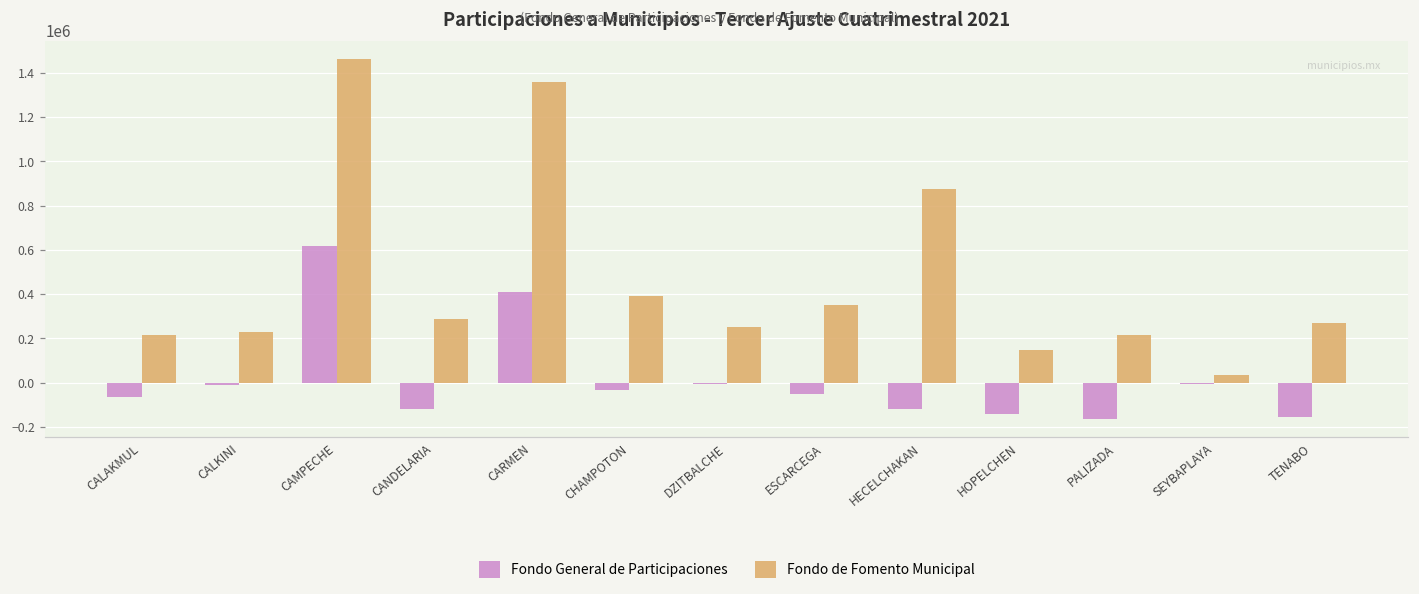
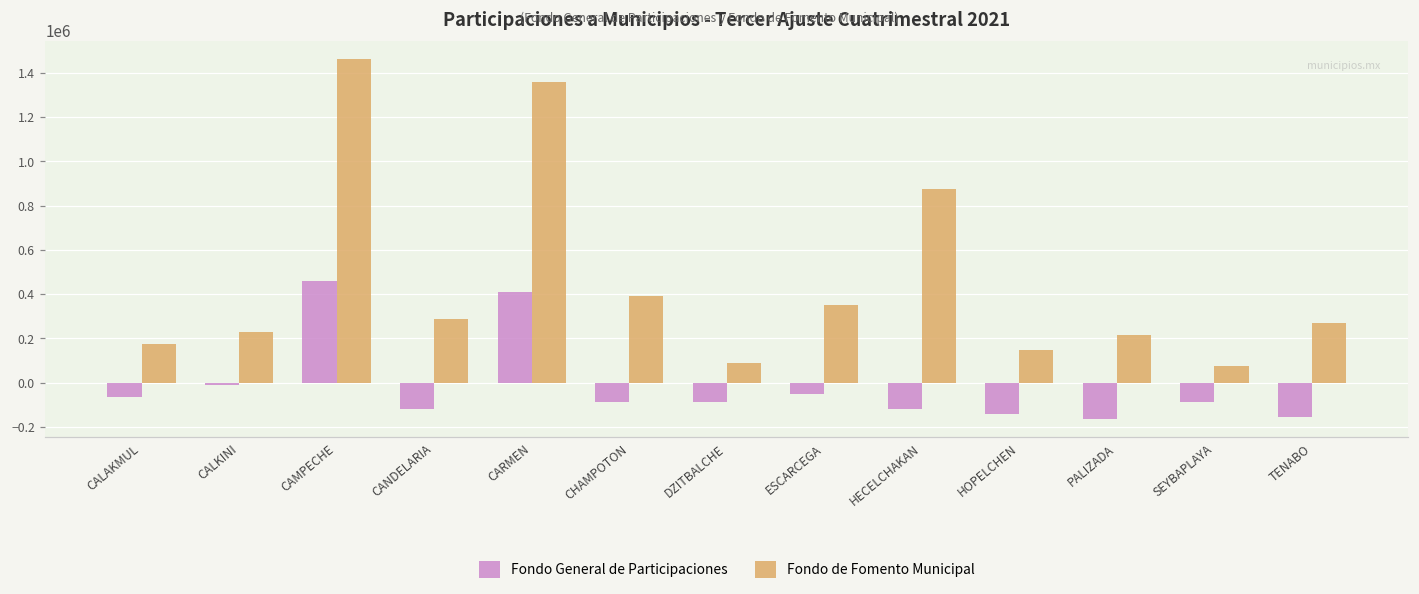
Fondo de Fomento Municipal, CALAKMUL: 210000 -> 170000
Fondo General de Participaciones, CAMPECHE: 620000 -> 460000
Fondo General de Participaciones, CHAMPOTON: -30000 -> -90000
Fondo General de Participaciones, DZITBALCHE: 0 -> -90000
Fondo de Fomento Municipal, DZITBALCHE: 250000 -> 90000
Fondo General de Participaciones, SEYBAPLAYA: -10000 -> -90000
Fondo de Fomento Municipal, SEYBAPLAYA: 40000 -> 80000
